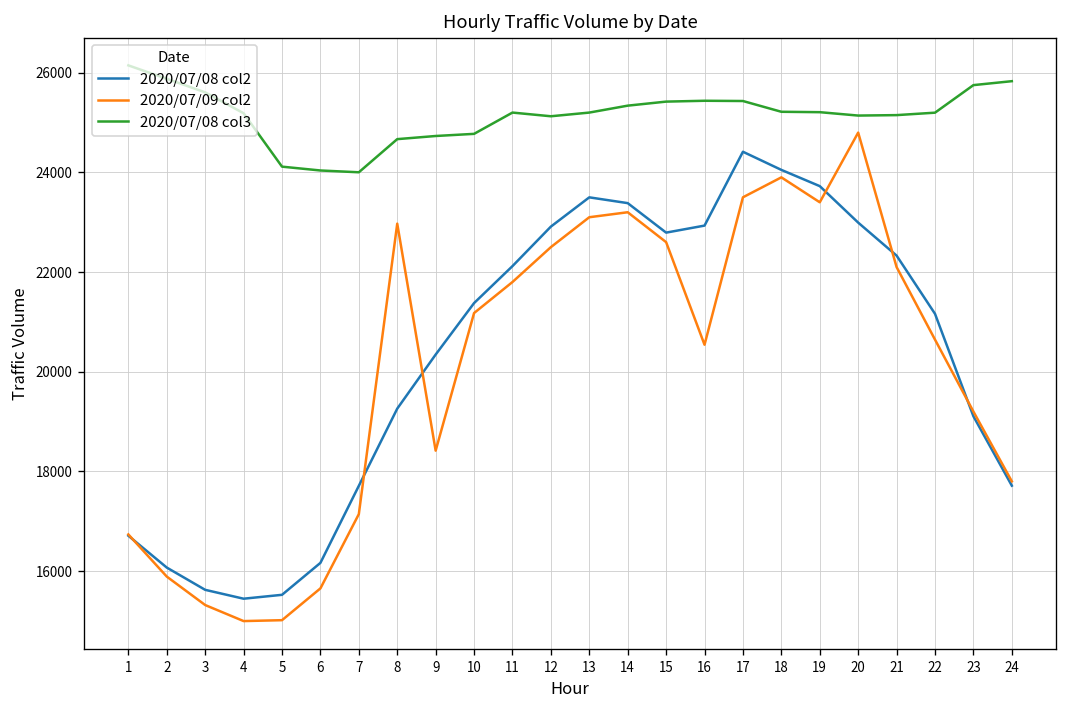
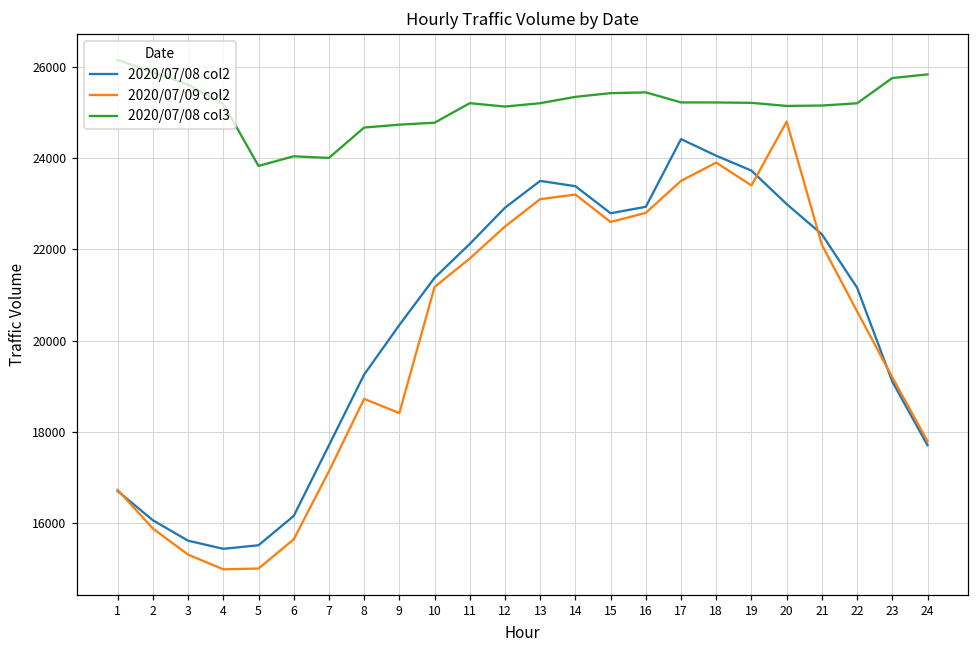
2020/07/08 col3, 5: 24100 -> 23800
2020/07/09 col2, 8: 23000 -> 18700
2020/07/09 col2, 16: 20500 -> 22800
2020/07/08 col3, 17: 25400 -> 25200
